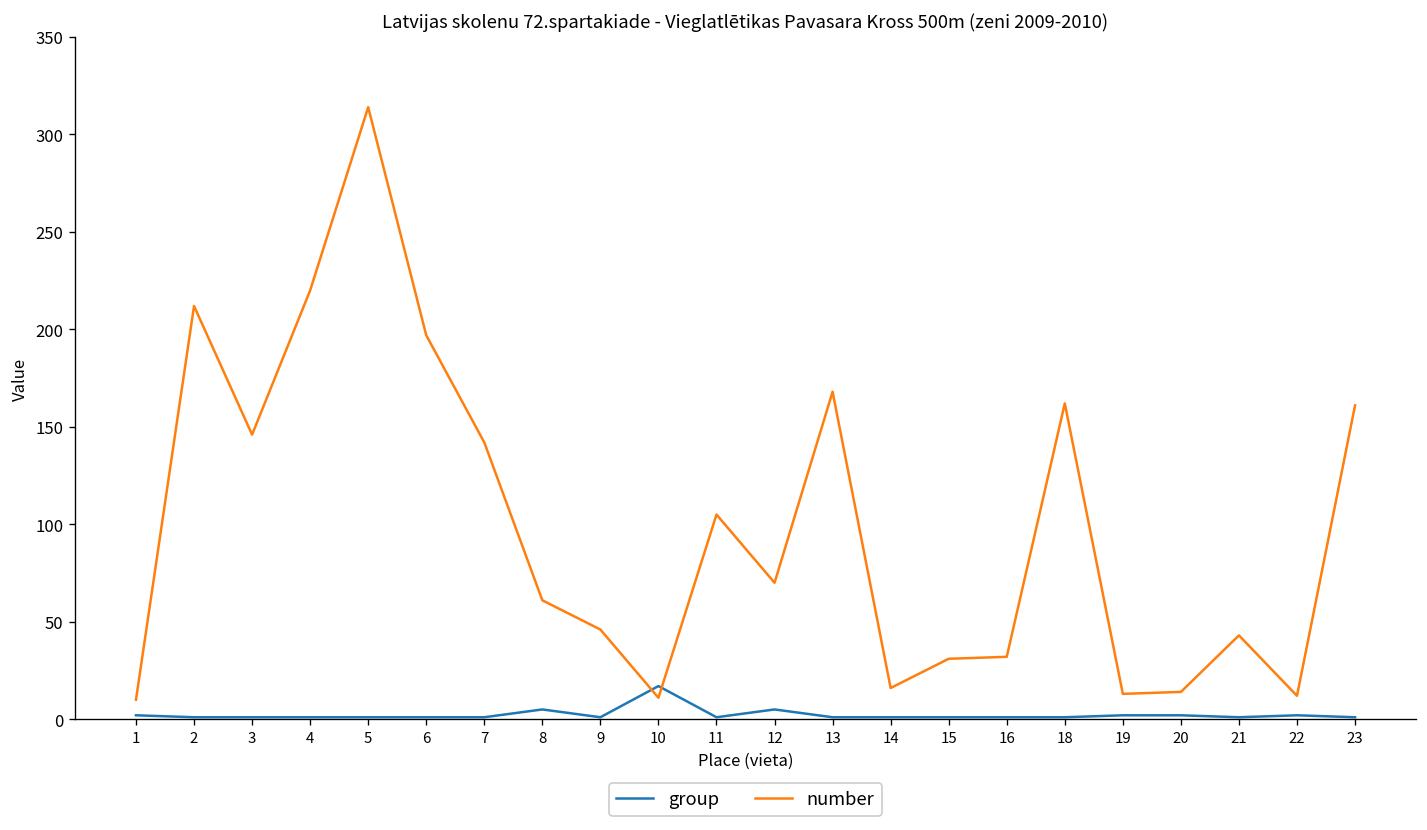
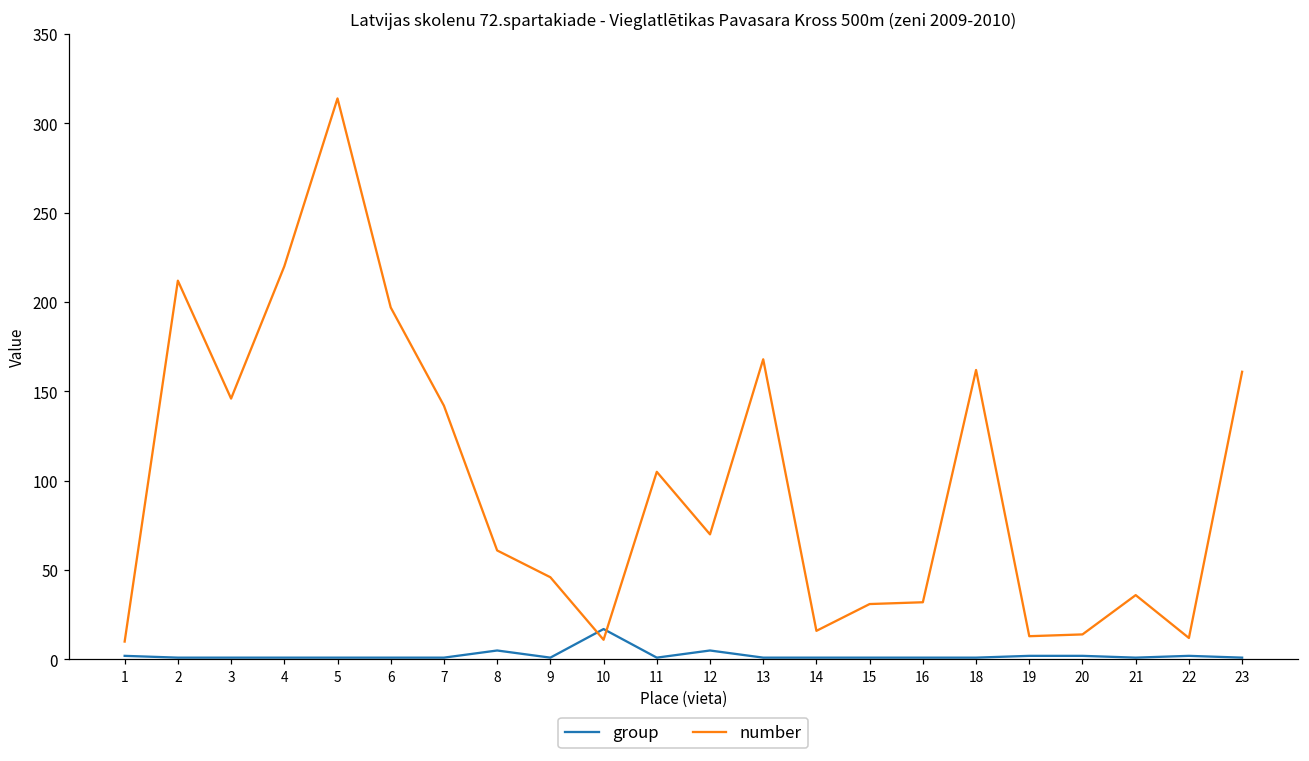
number, 21: 43 -> 36
